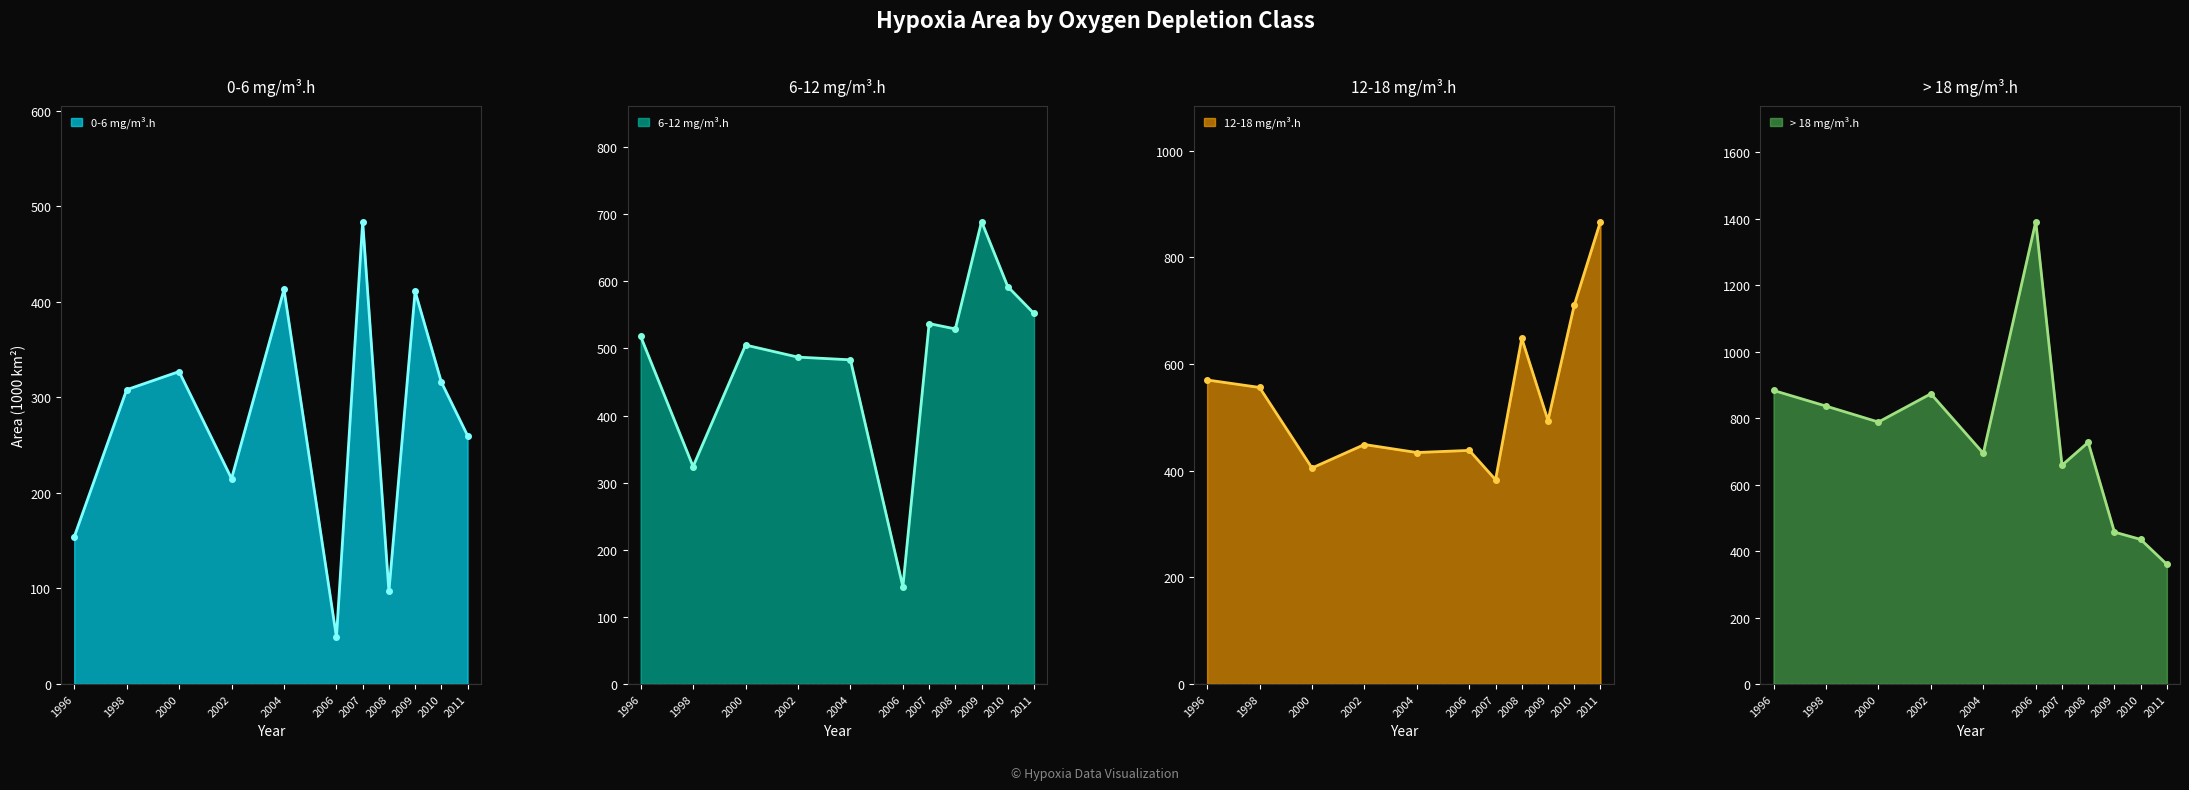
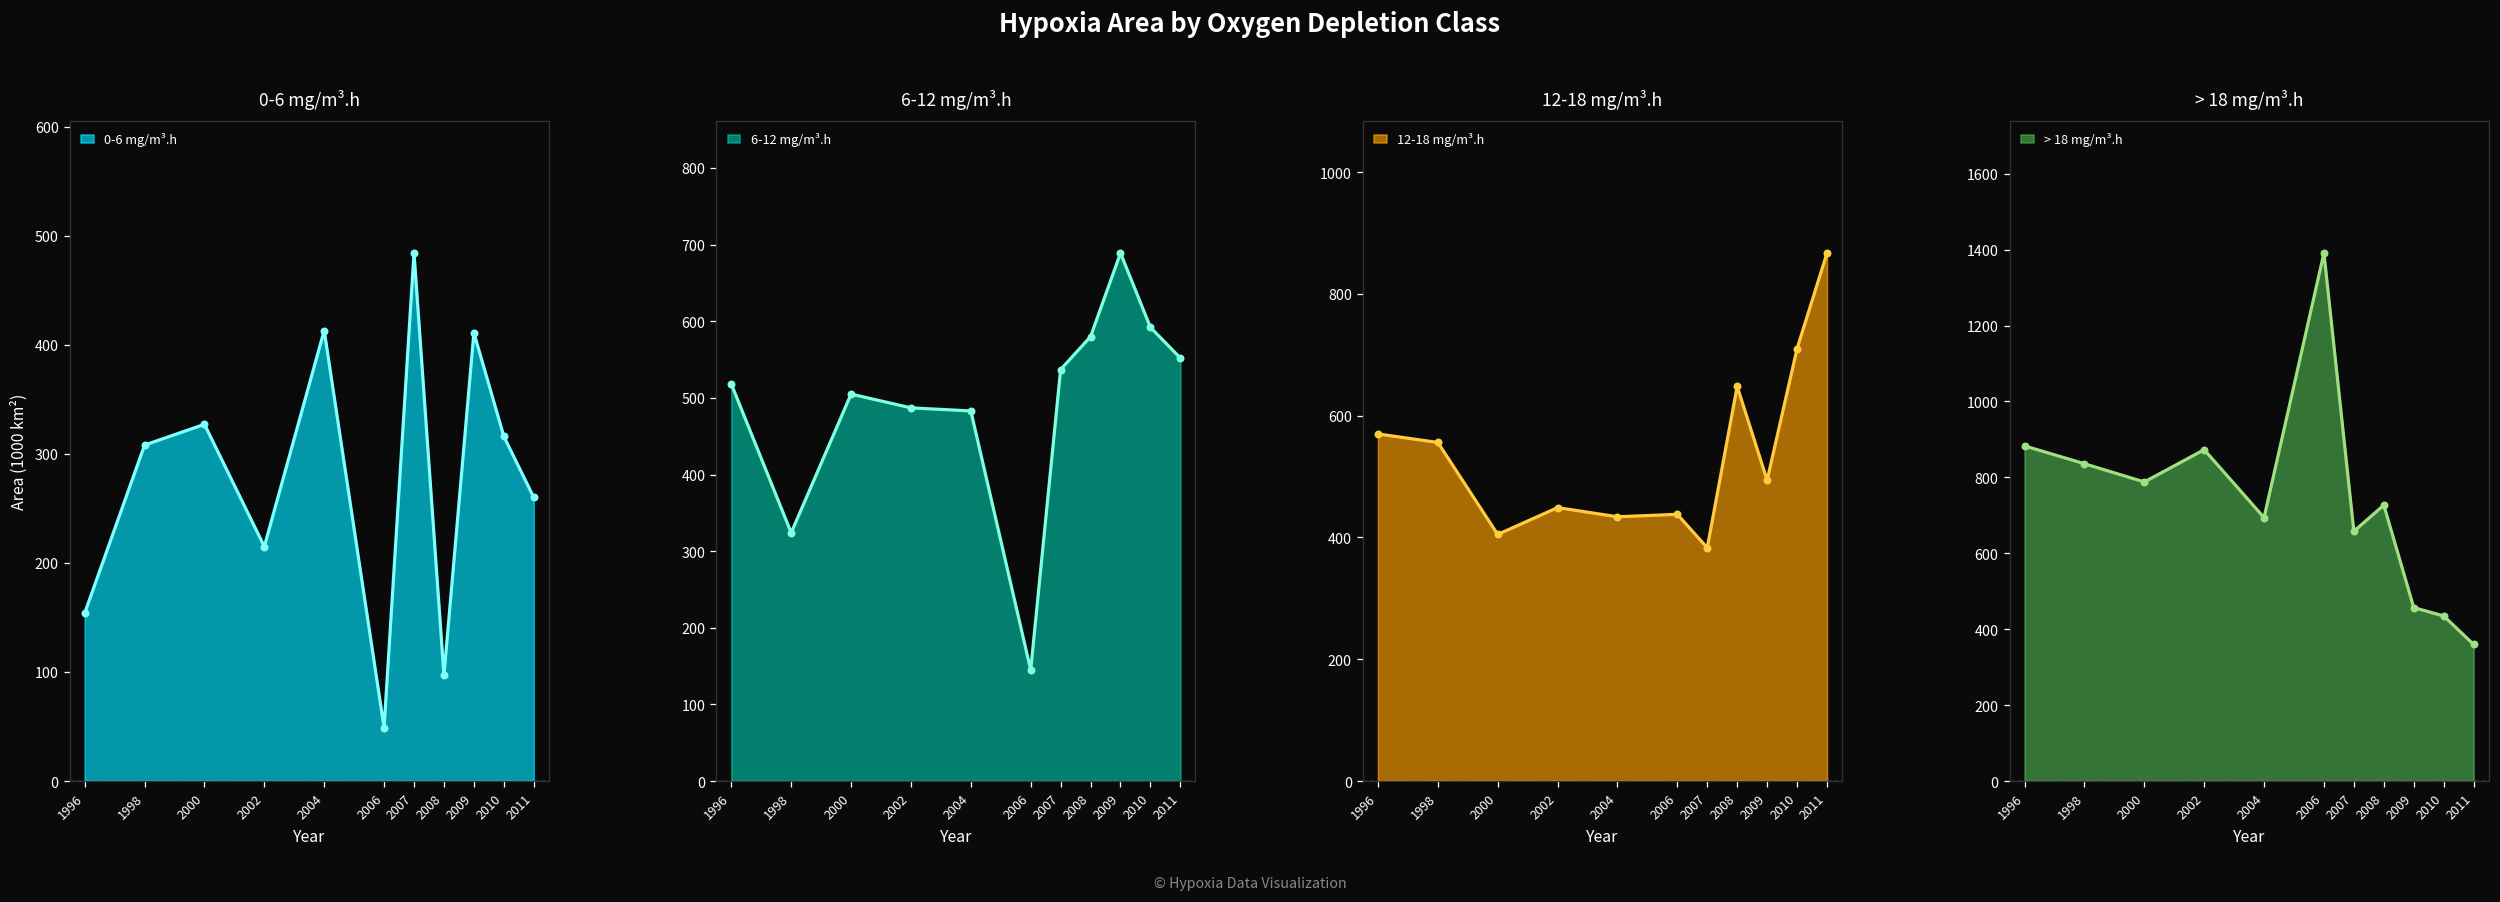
6-12 mg/m³.h, 2008: 530 -> 580
